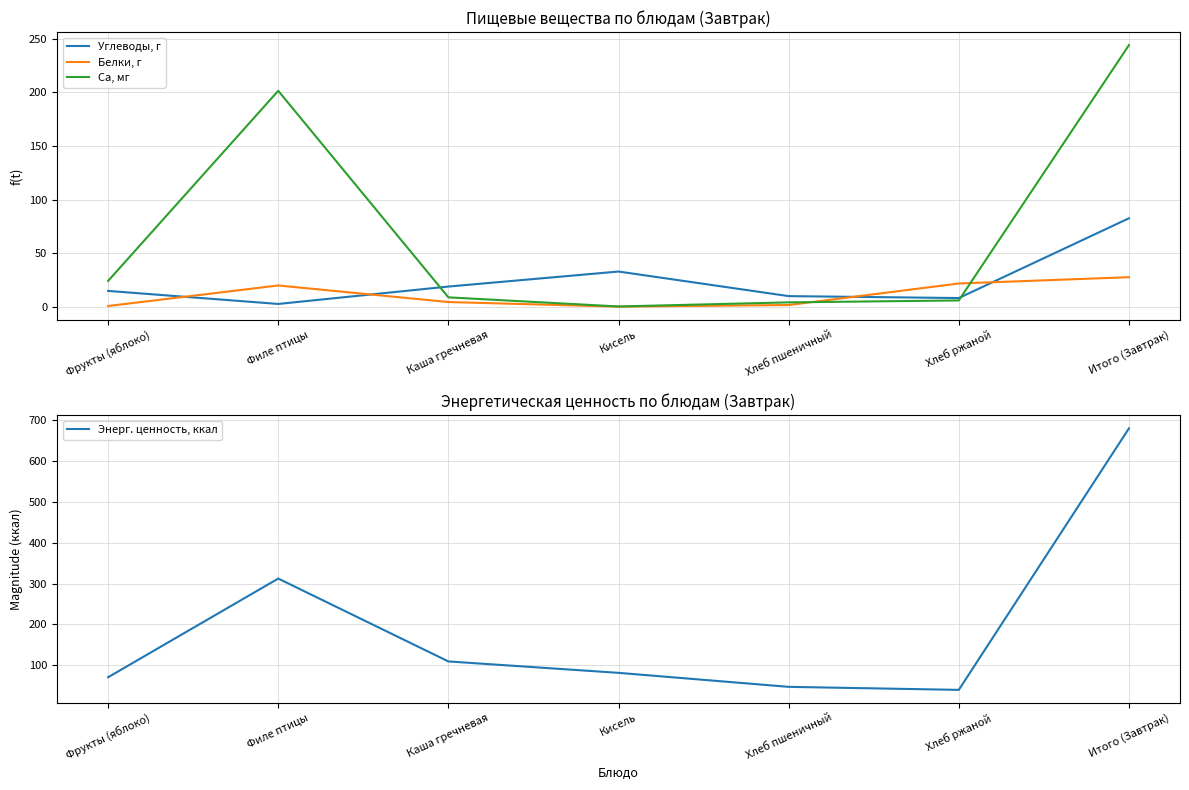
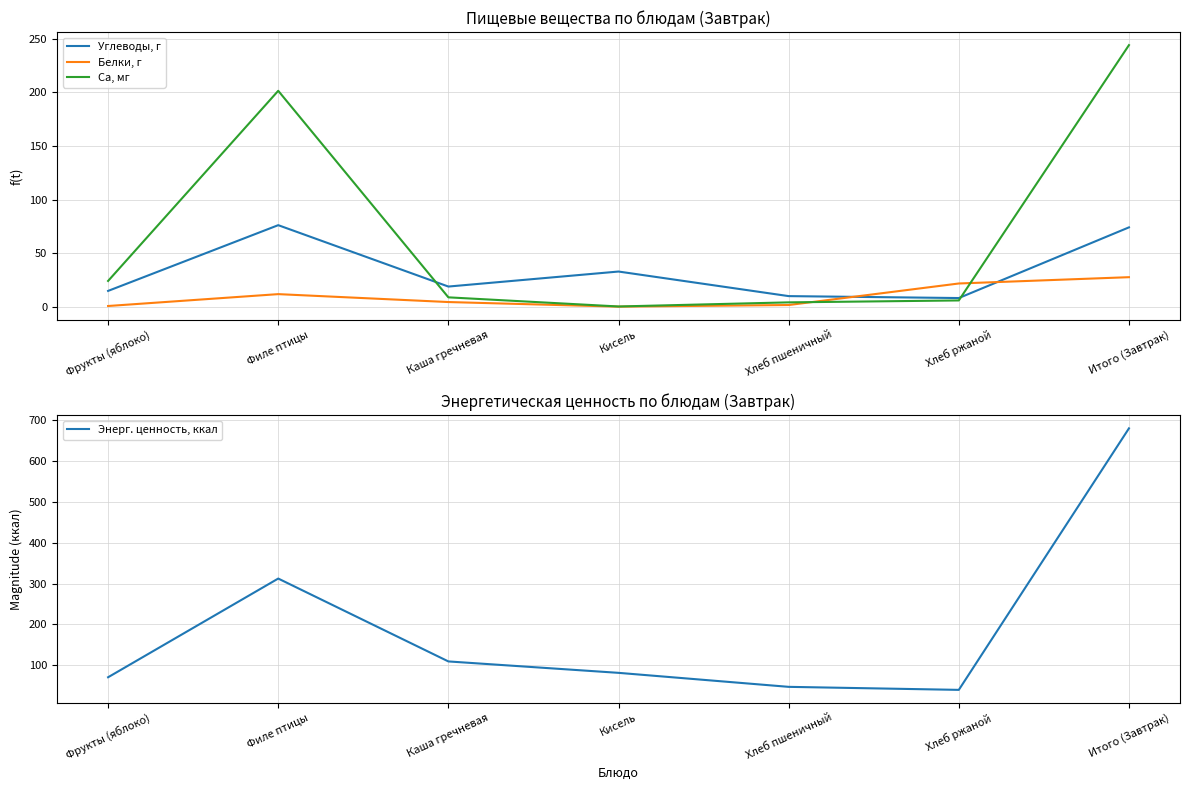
Пищевые вещества по блюдам (Завтрак), Углеводы, г, Филе птицы: 3 -> 76
Пищевые вещества по блюдам (Завтрак), Белки, г, Филе птицы: 20 -> 12
Пищевые вещества по блюдам (Завтрак), Углеводы, г, Итого (Завтрак): 83 -> 74
